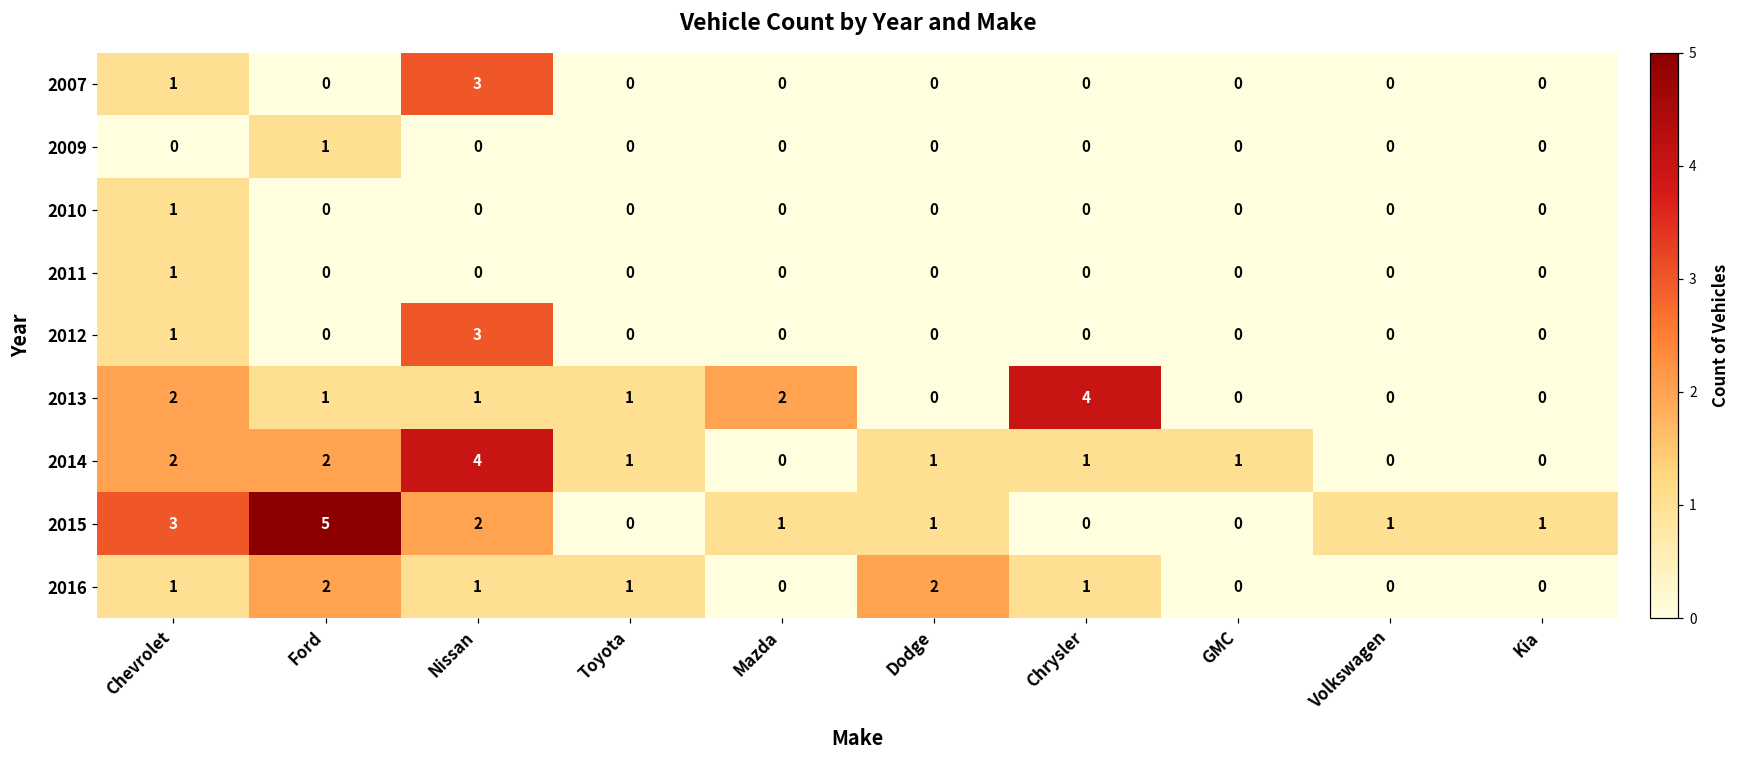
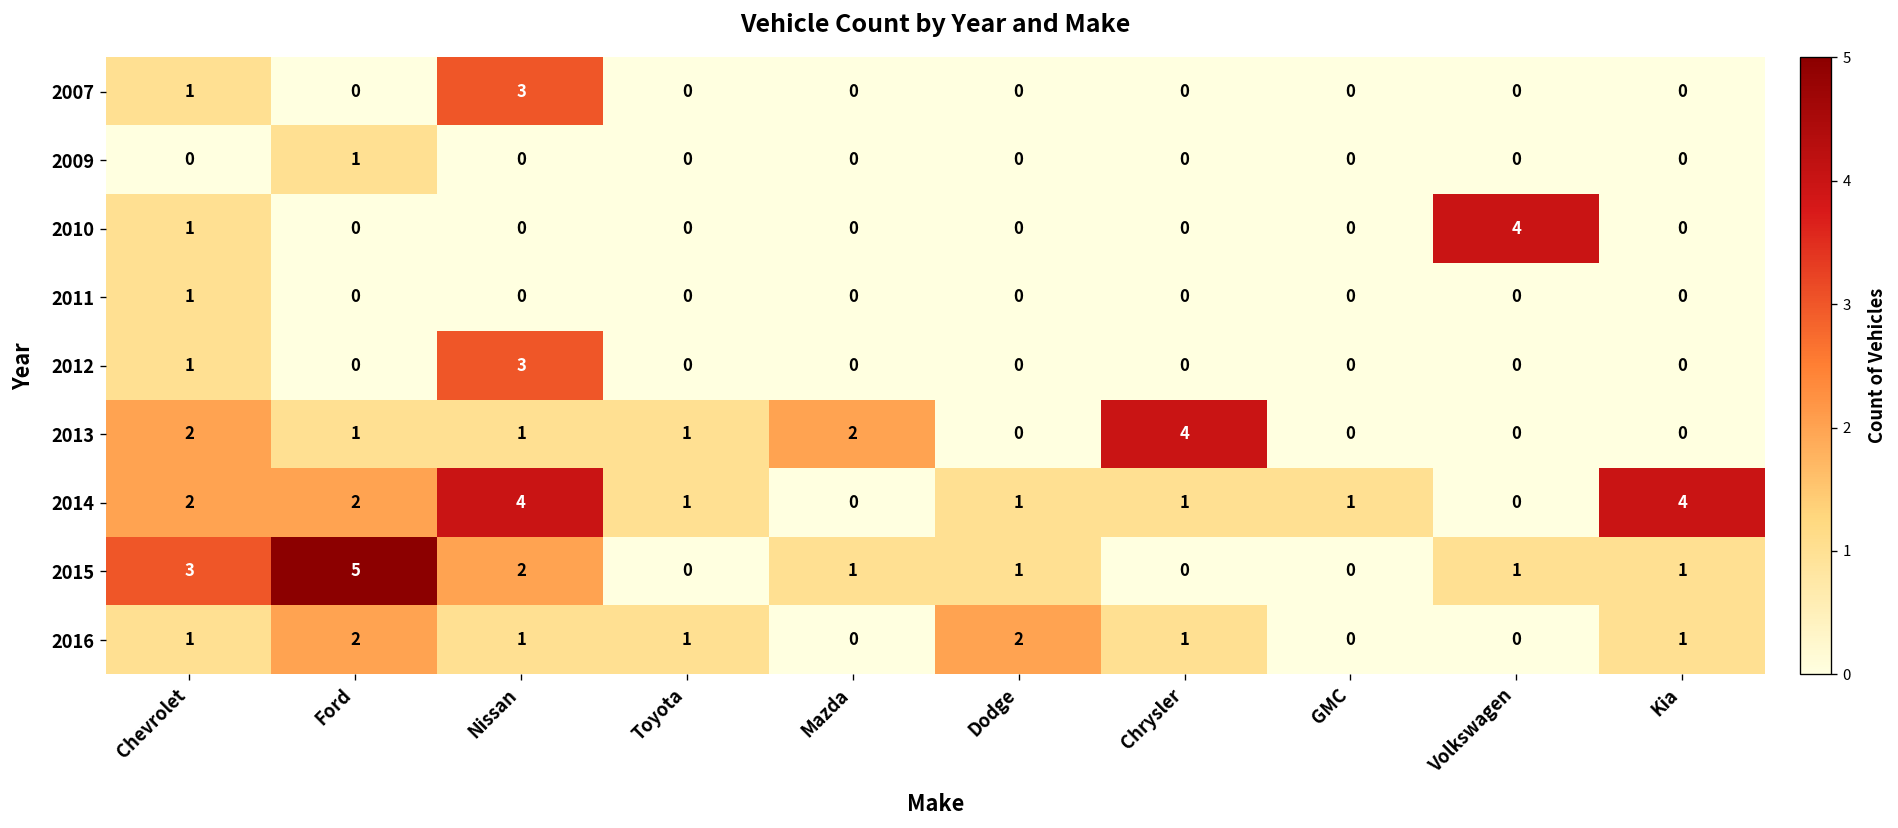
2010, Volkswagen: 0 -> 4
2014, Kia: 0 -> 4
2016, Kia: 0 -> 1
